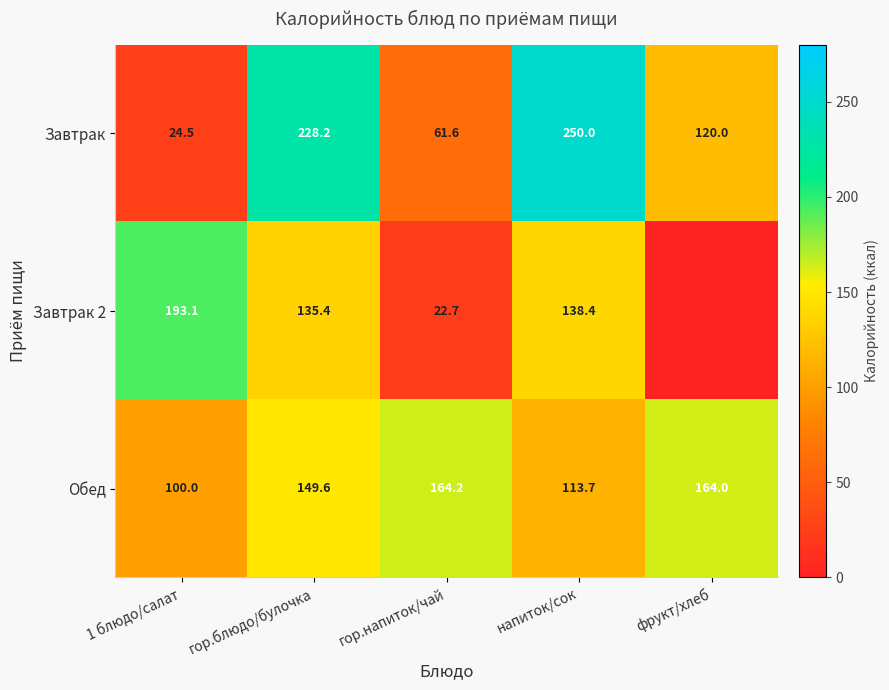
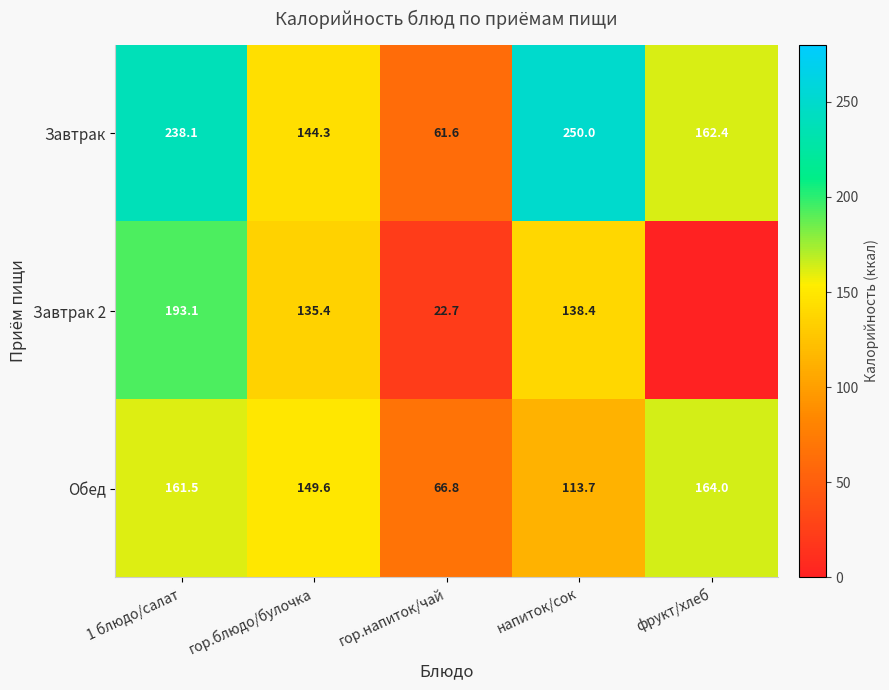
Завтрак, 1 блюдо/салат: 24.5 -> 238.1
Завтрак, гор.блюдо/булочка: 228.2 -> 144.3
Завтрак, фрукт/хлеб: 120.0 -> 162.4
Обед, 1 блюдо/салат: 100.0 -> 161.5
Обед, гор.напиток/чай: 164.2 -> 66.8
